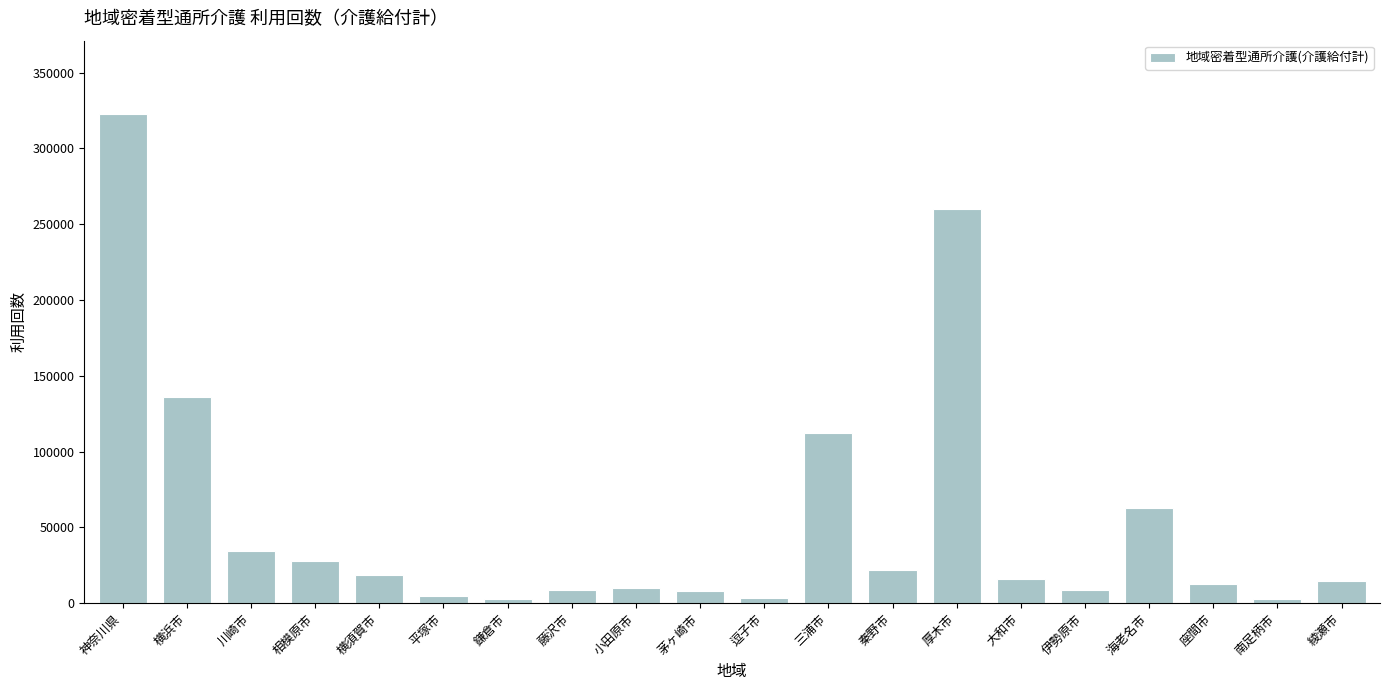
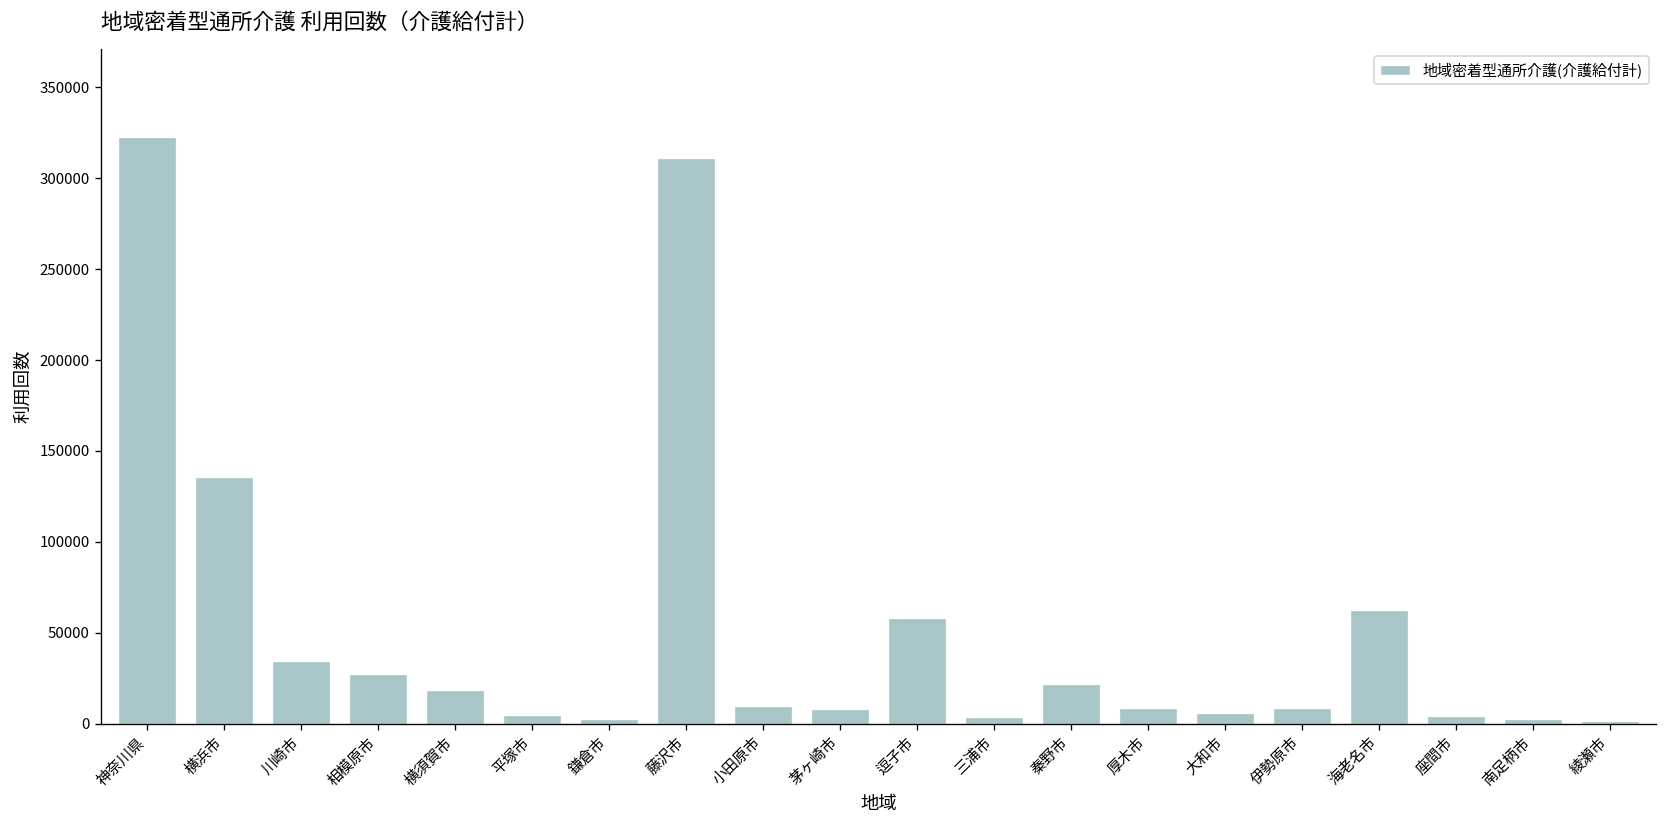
藤沢市: 9000 -> 311000
逗子市: 3000 -> 58000
三浦市: 112000 -> 4000
厚木市: 260000 -> 8000
大和市: 16000 -> 6000
座間市: 13000 -> 4000
綾瀬市: 15000 -> 1000
